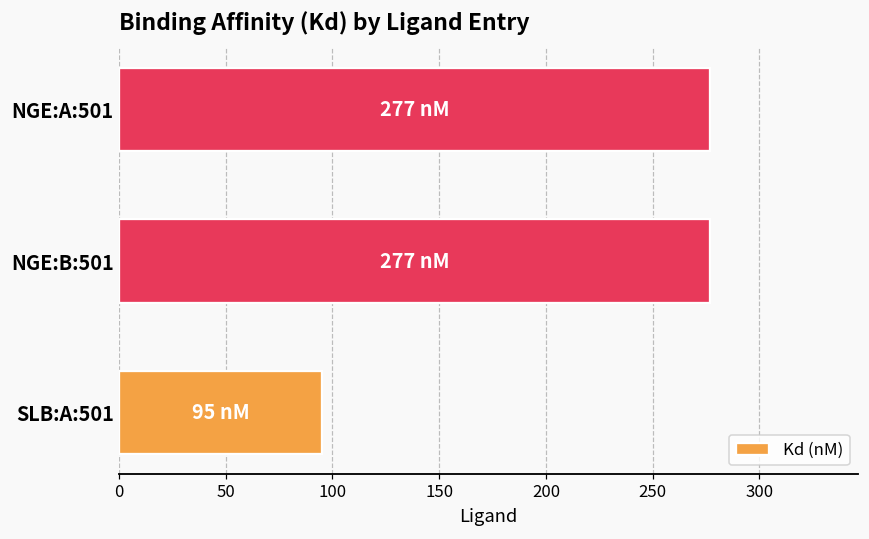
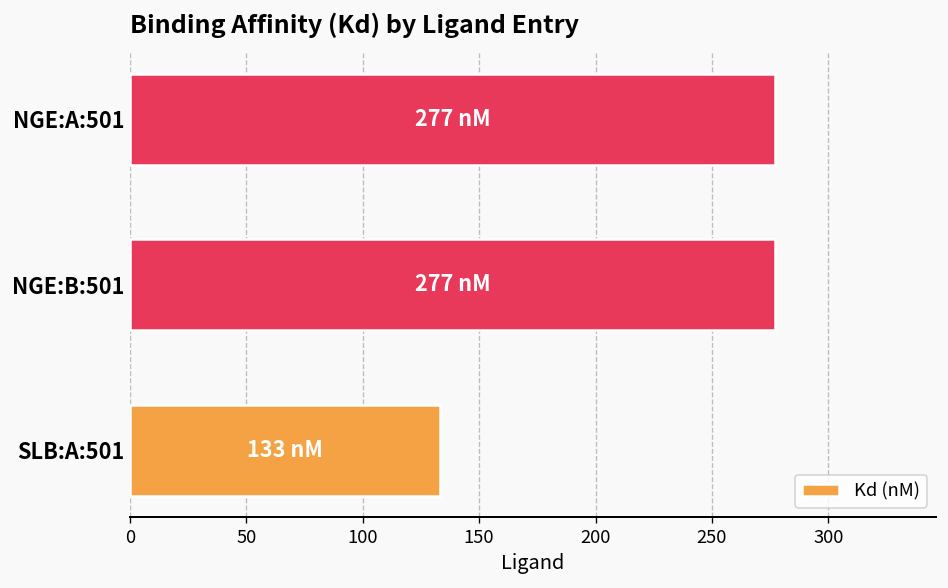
SLB:A:501: 95 -> 133
